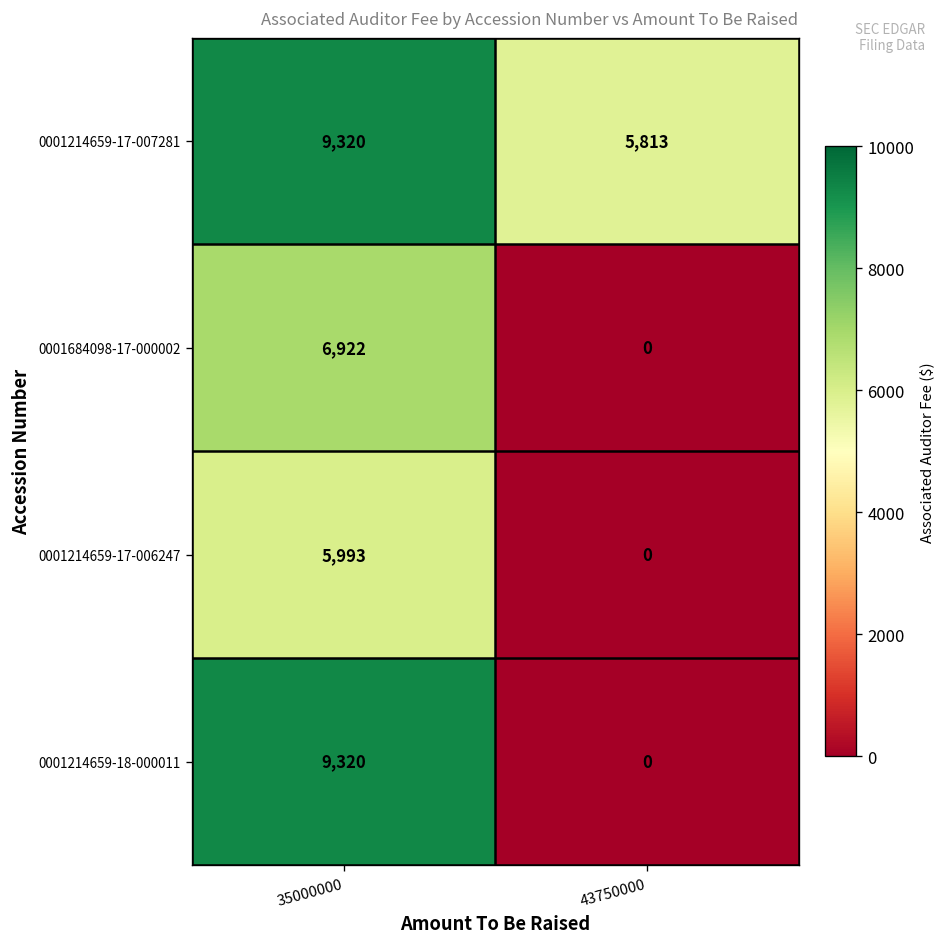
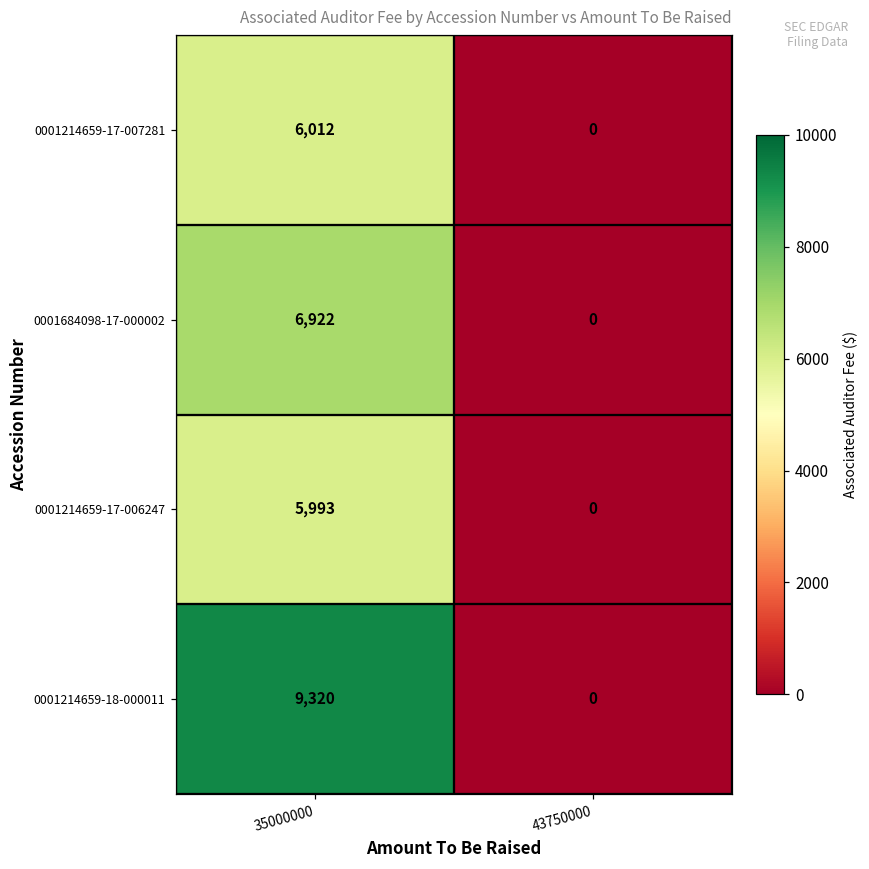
0001214659-17-007281, 35000000: 9,320 -> 6,012
0001214659-17-007281, 43750000: 5,813 -> 0
